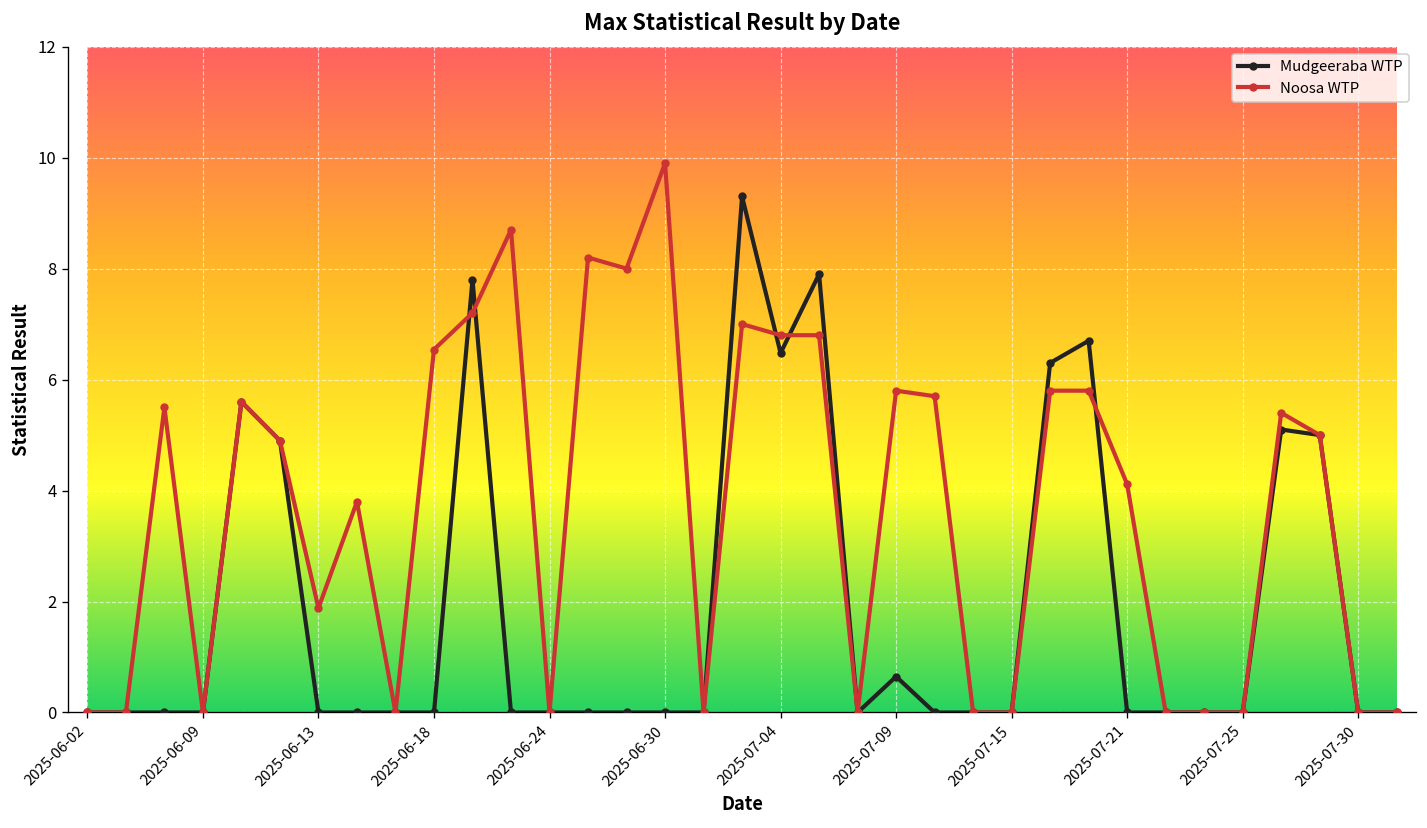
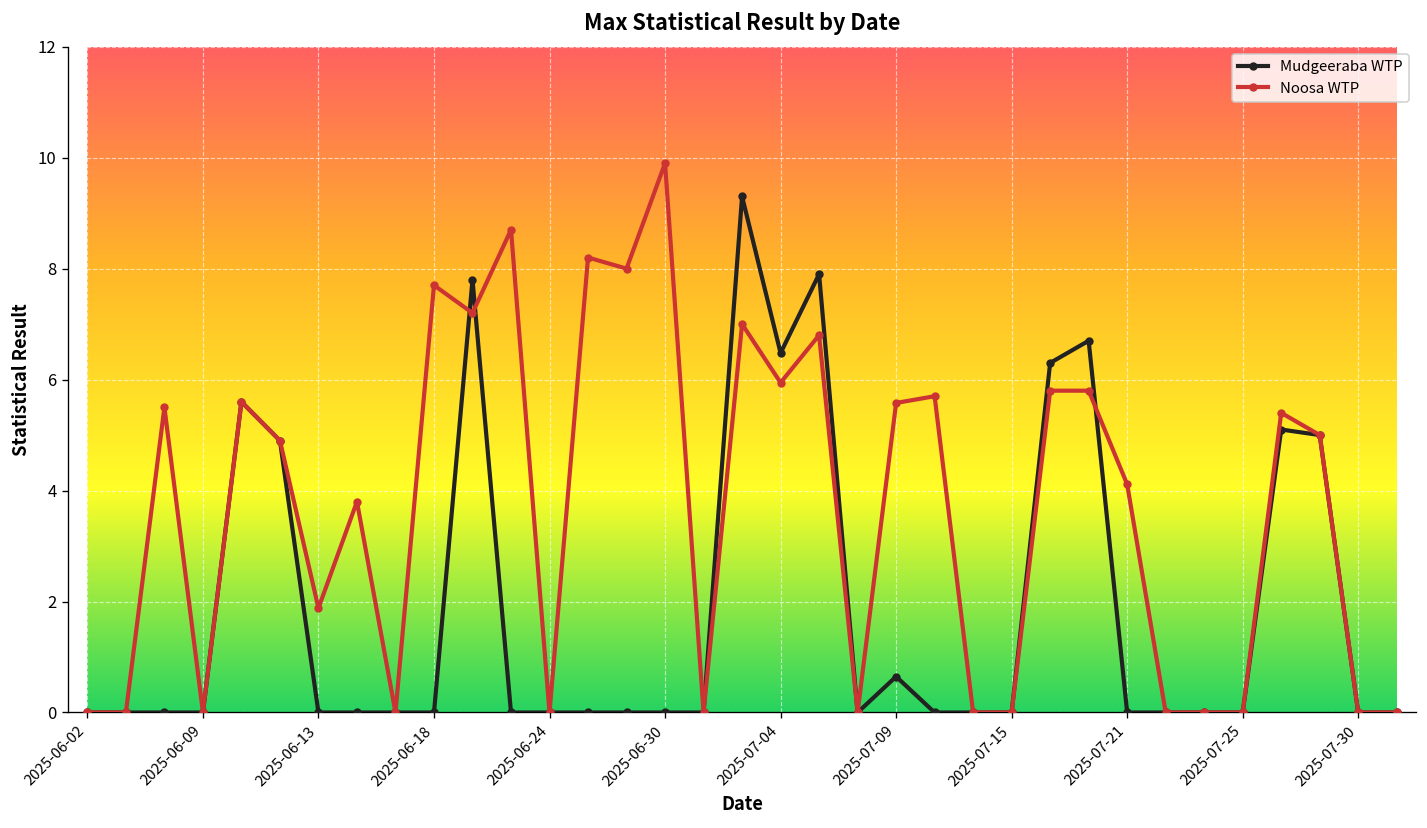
Noosa WTP, 2025-06-18: 6.5 -> 7.7
Noosa WTP, 2025-07-04: 6.8 -> 5.9
Noosa WTP, 2025-07-09: 5.8 -> 5.6
